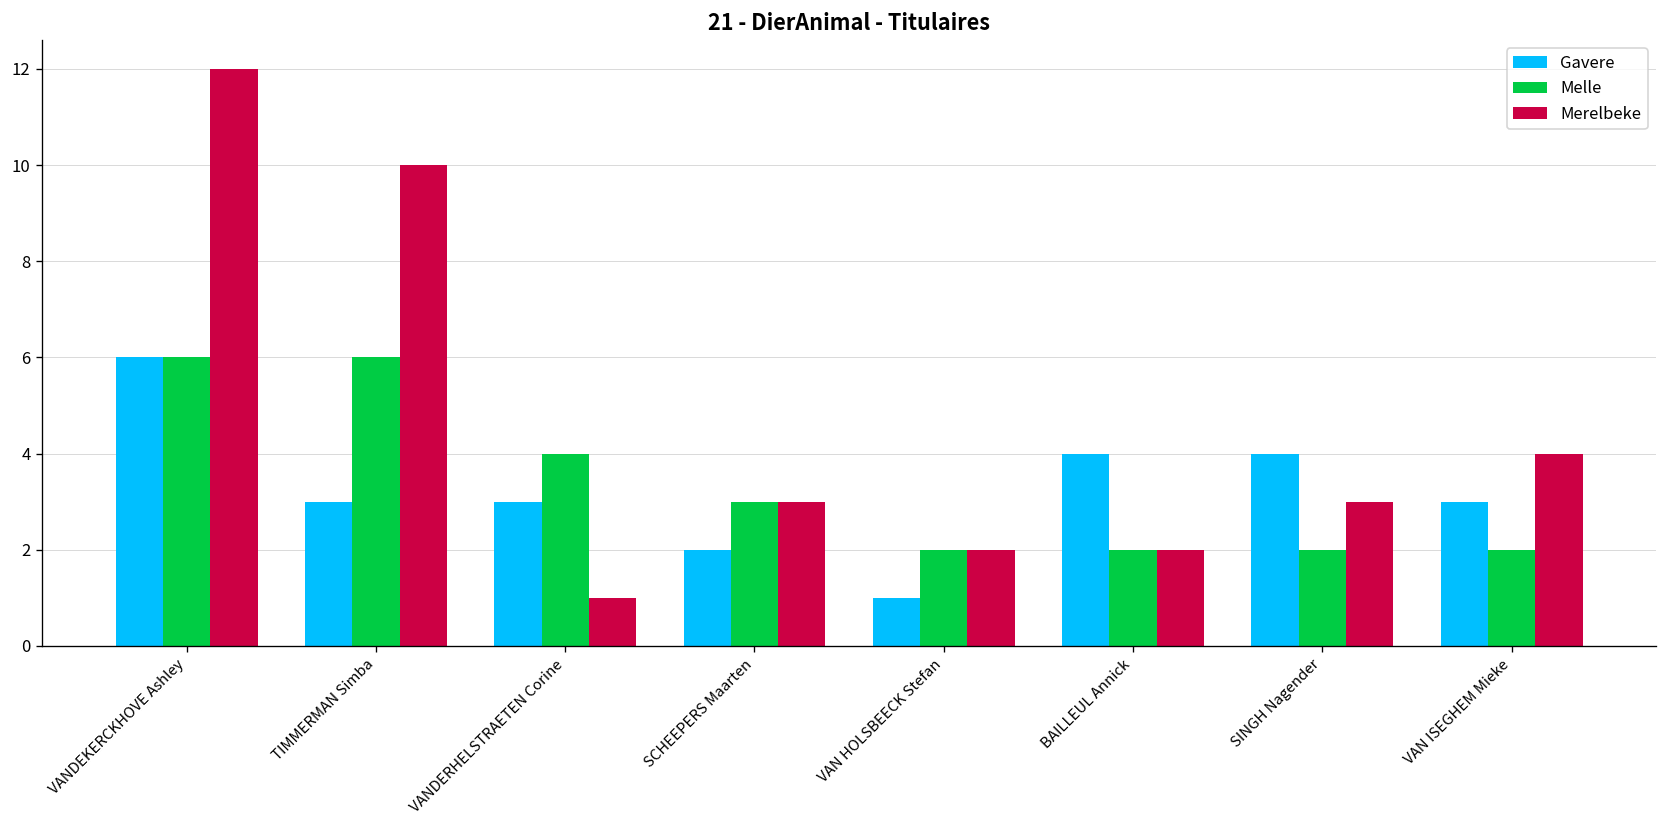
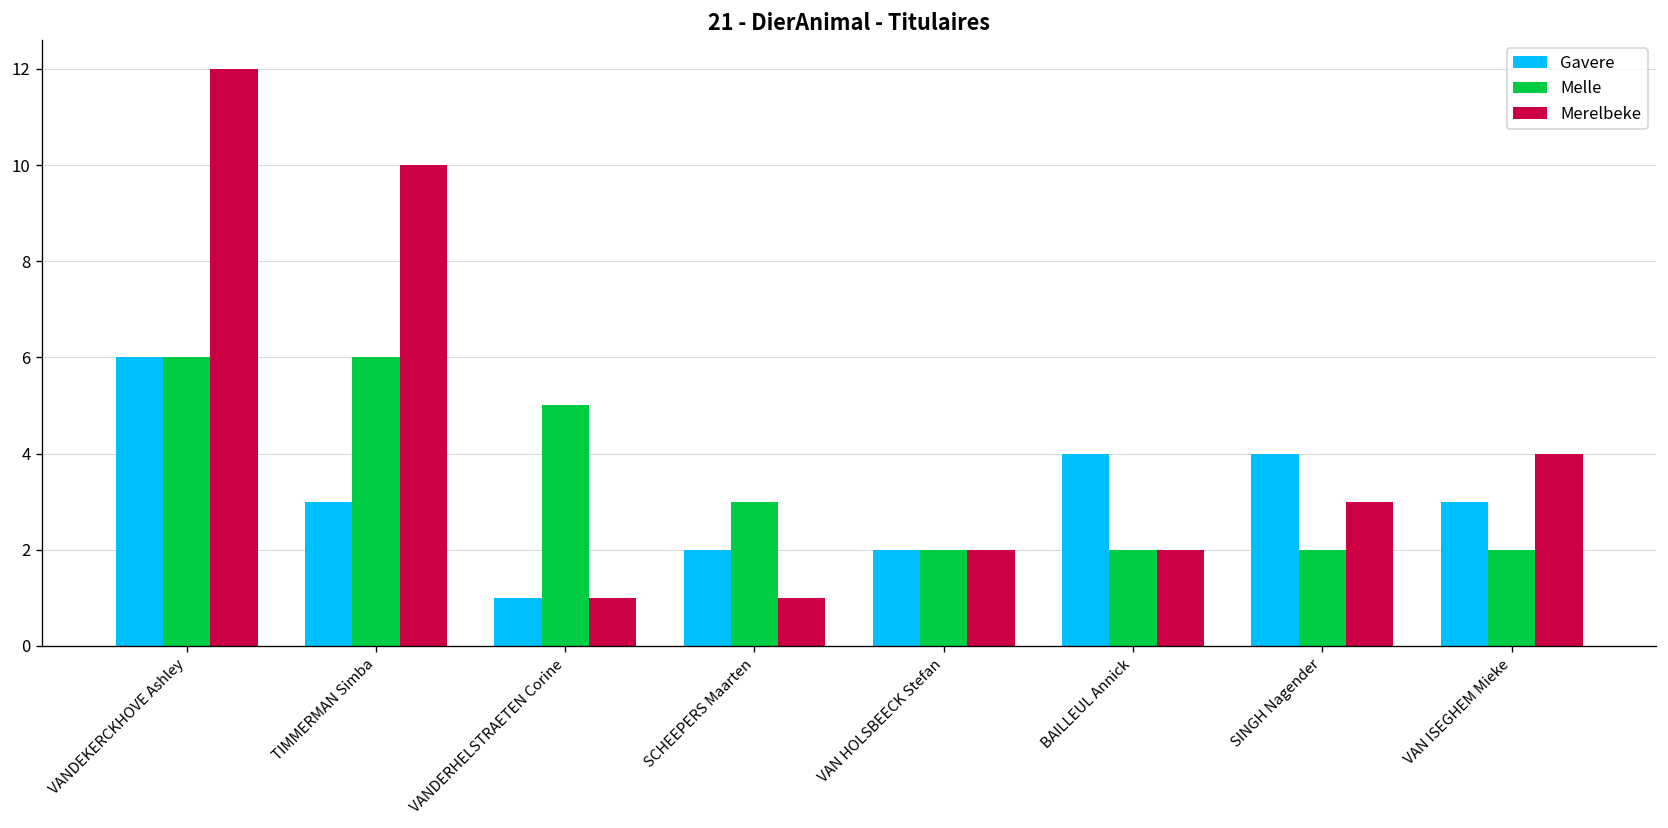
Gavere, VANDERHELSTRAETEN Corine: 3 -> 1
Melle, VANDERHELSTRAETEN Corine: 4 -> 5
Merelbeke, SCHEEPERS Maarten: 3 -> 1
Gavere, VAN HOLSBEECK Stefan: 1 -> 2
